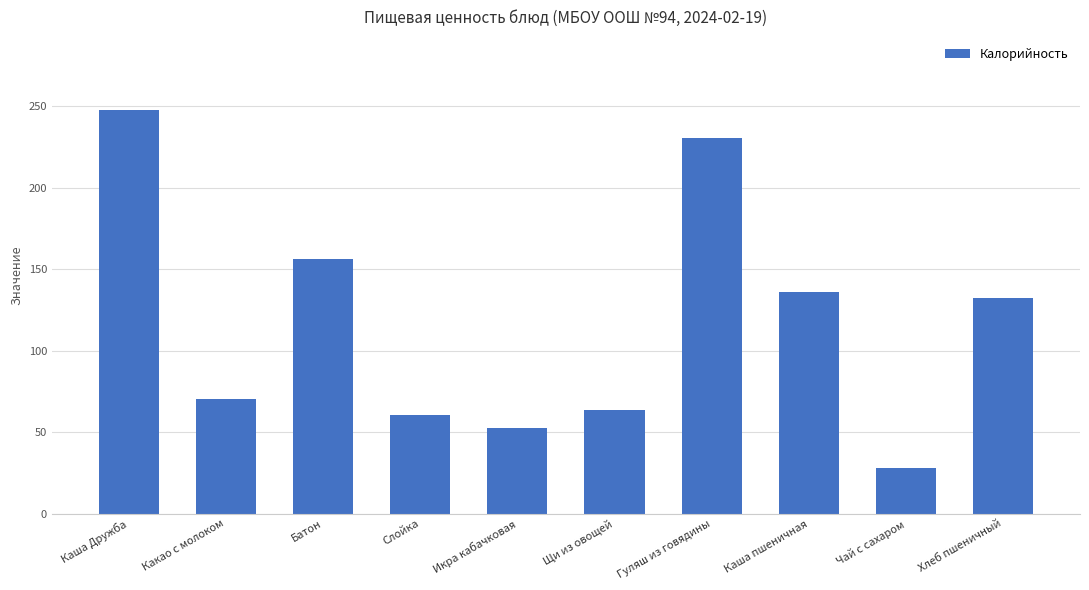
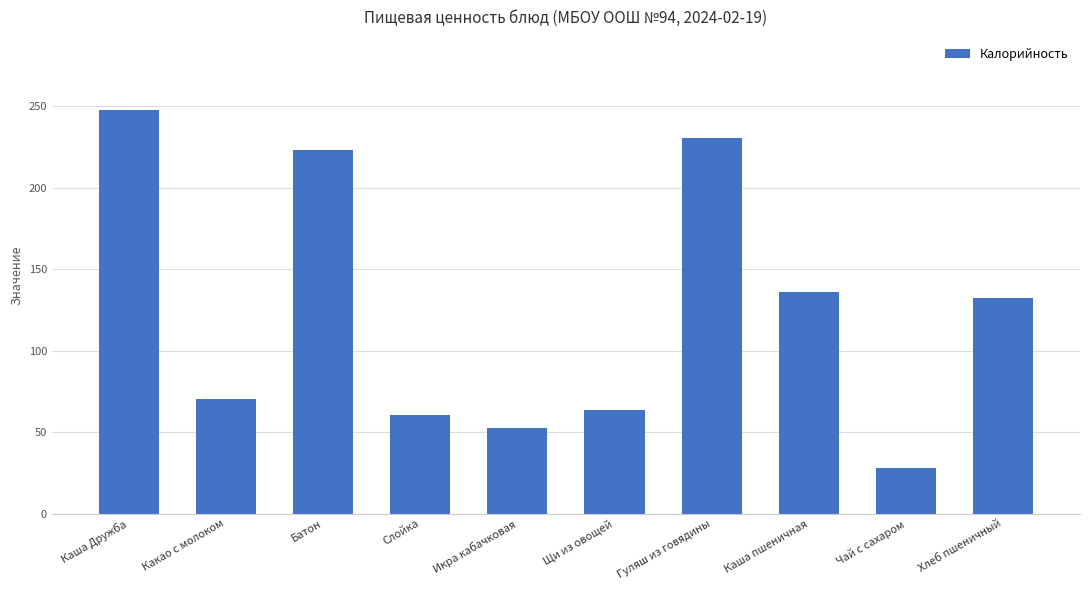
Батон: 156 -> 223
